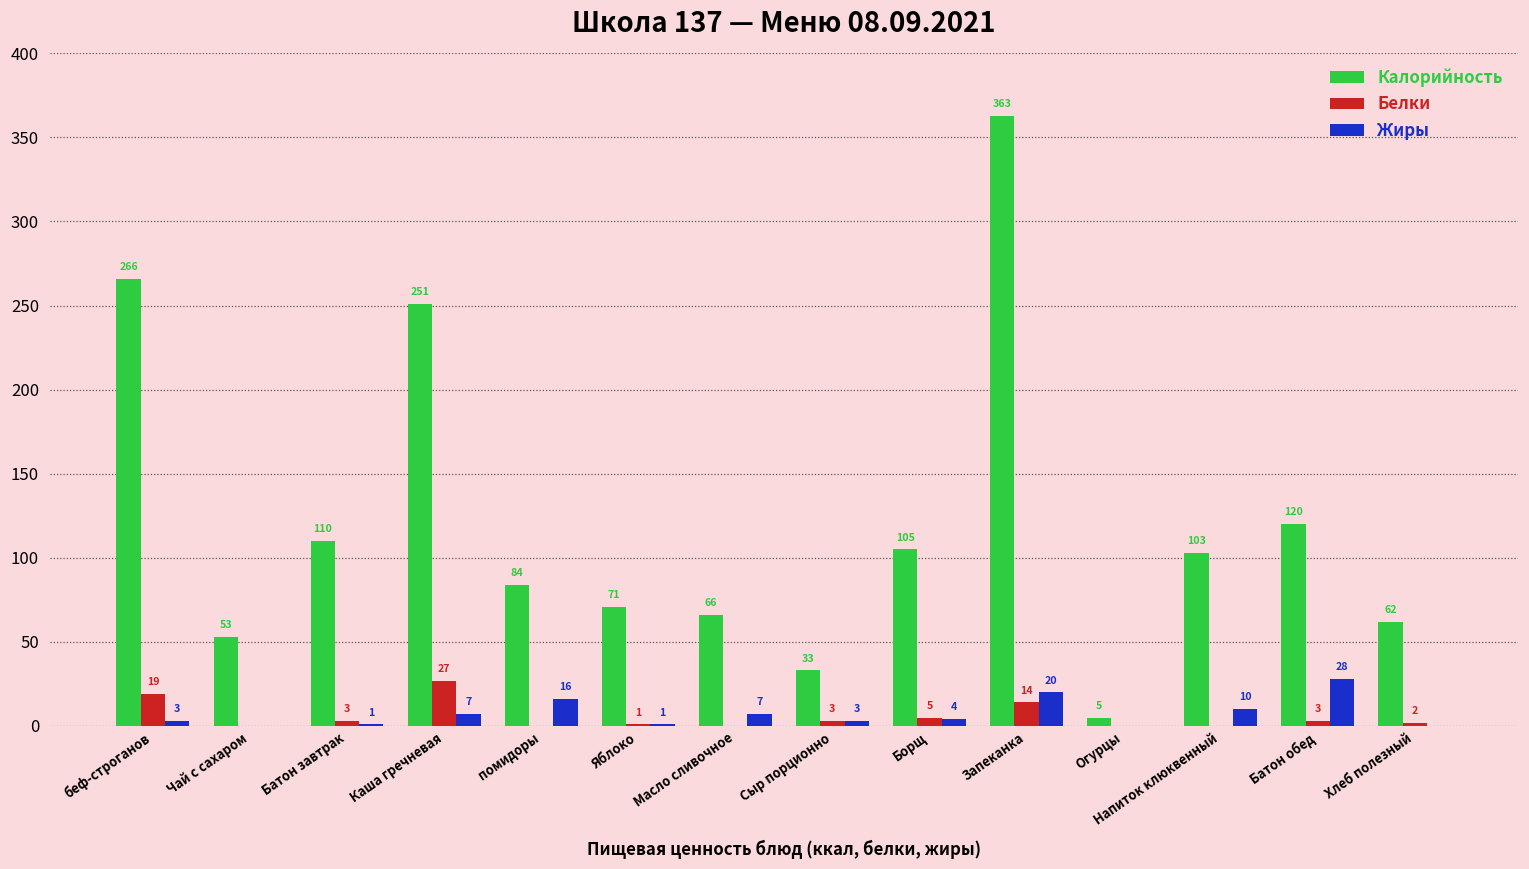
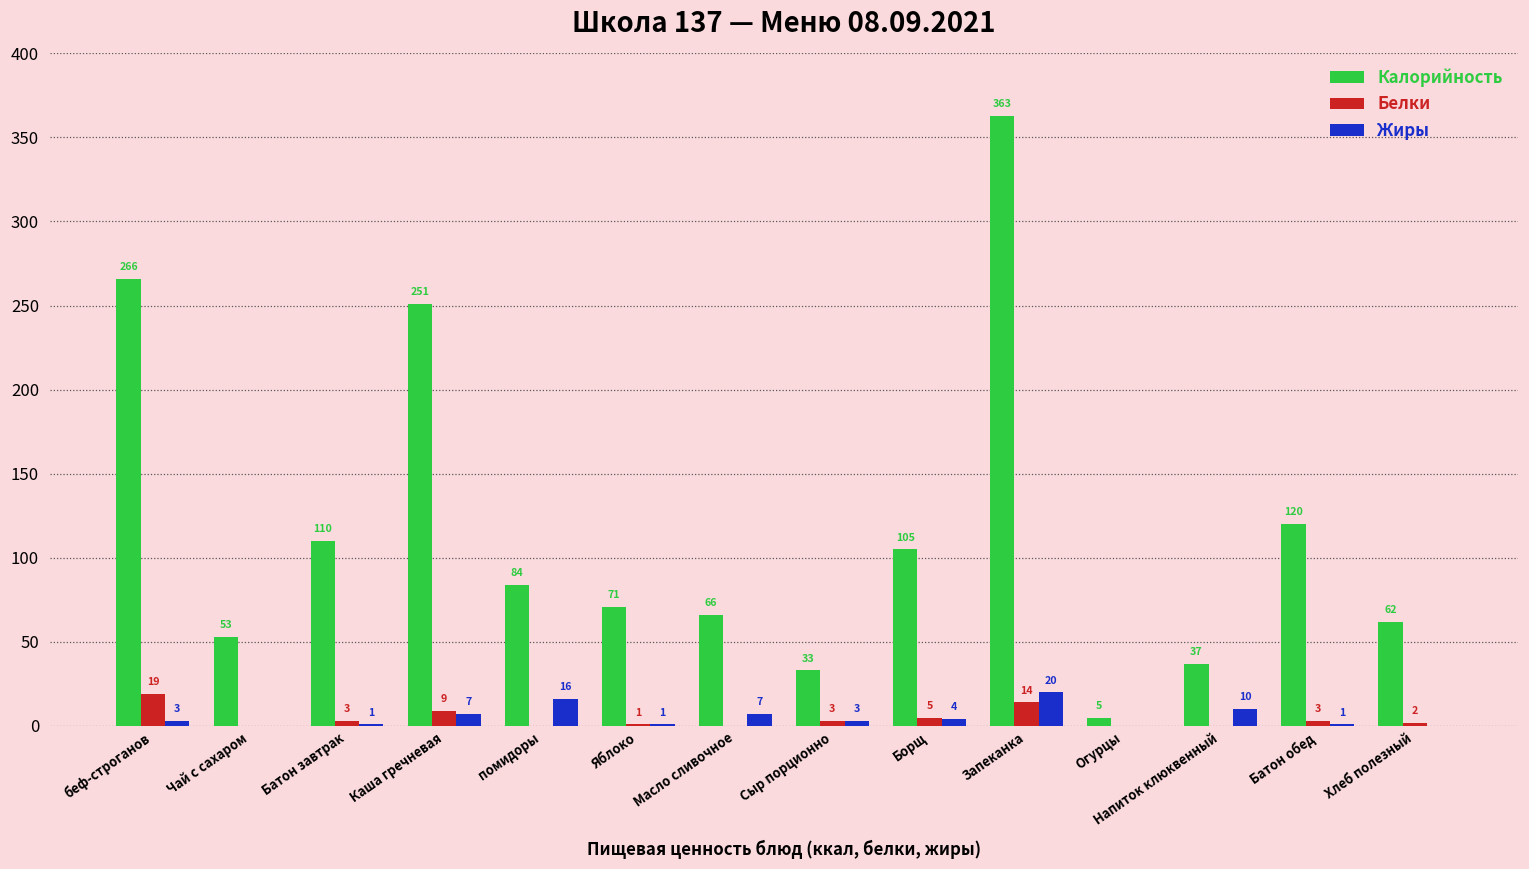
Белки, Каша гречневая: 27 -> 9
Калорийность, Напиток клюквенный: 103 -> 37
Жиры, Батон обед: 28 -> 1
